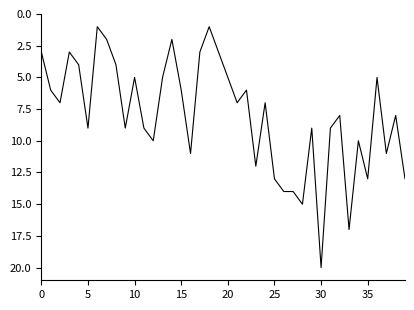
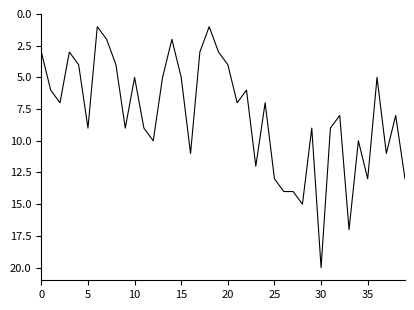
15: 6 -> 5
20: 5 -> 4
